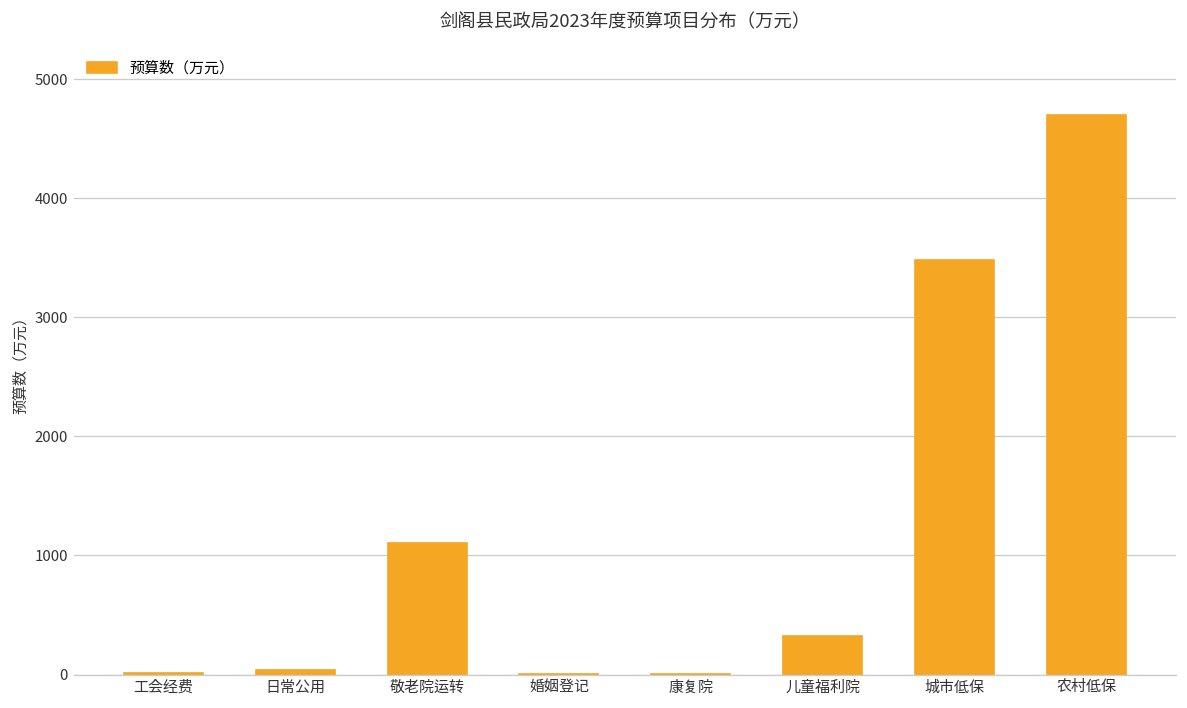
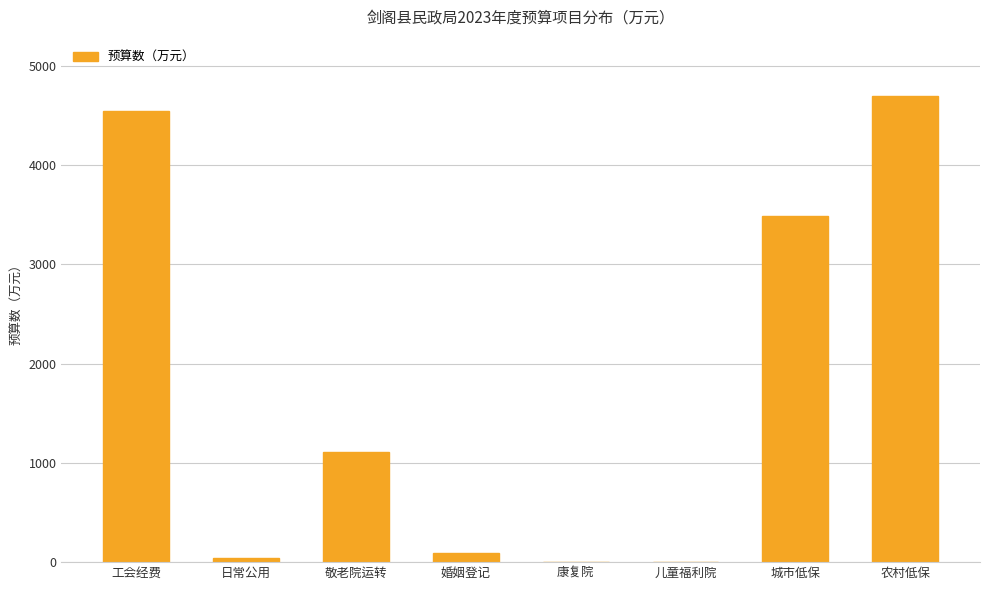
工会经费: 0 -> 4500
婚姻登记: 0 -> 100
儿童福利院: 300 -> 0
